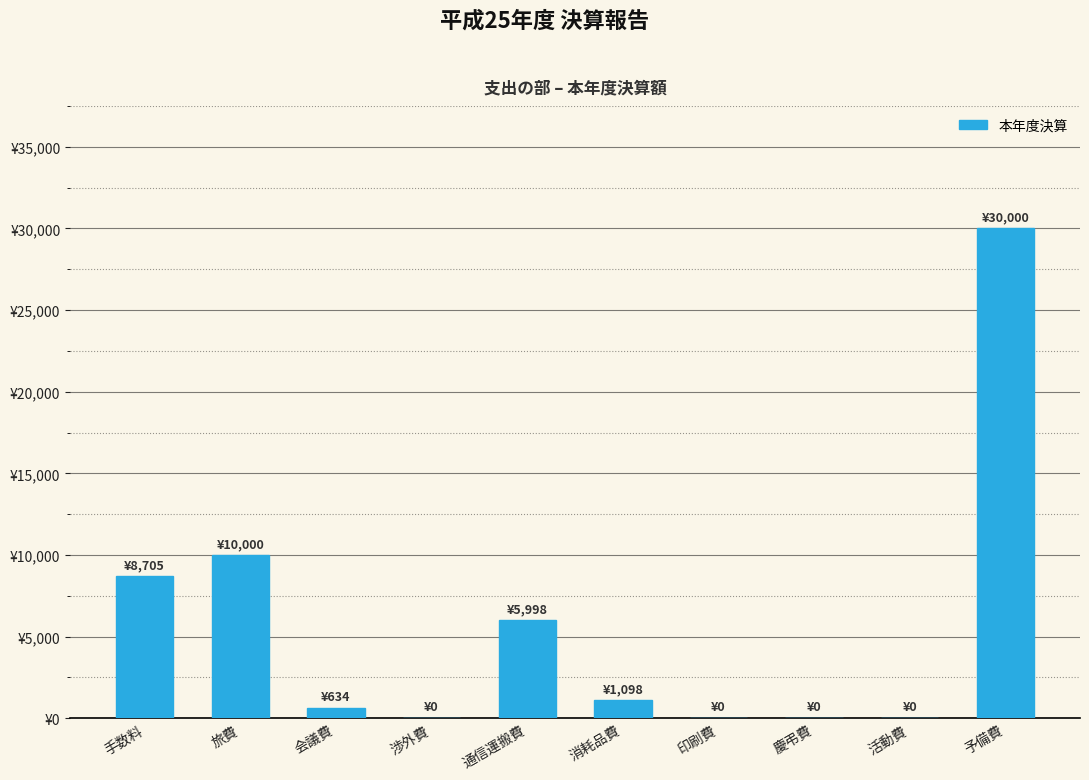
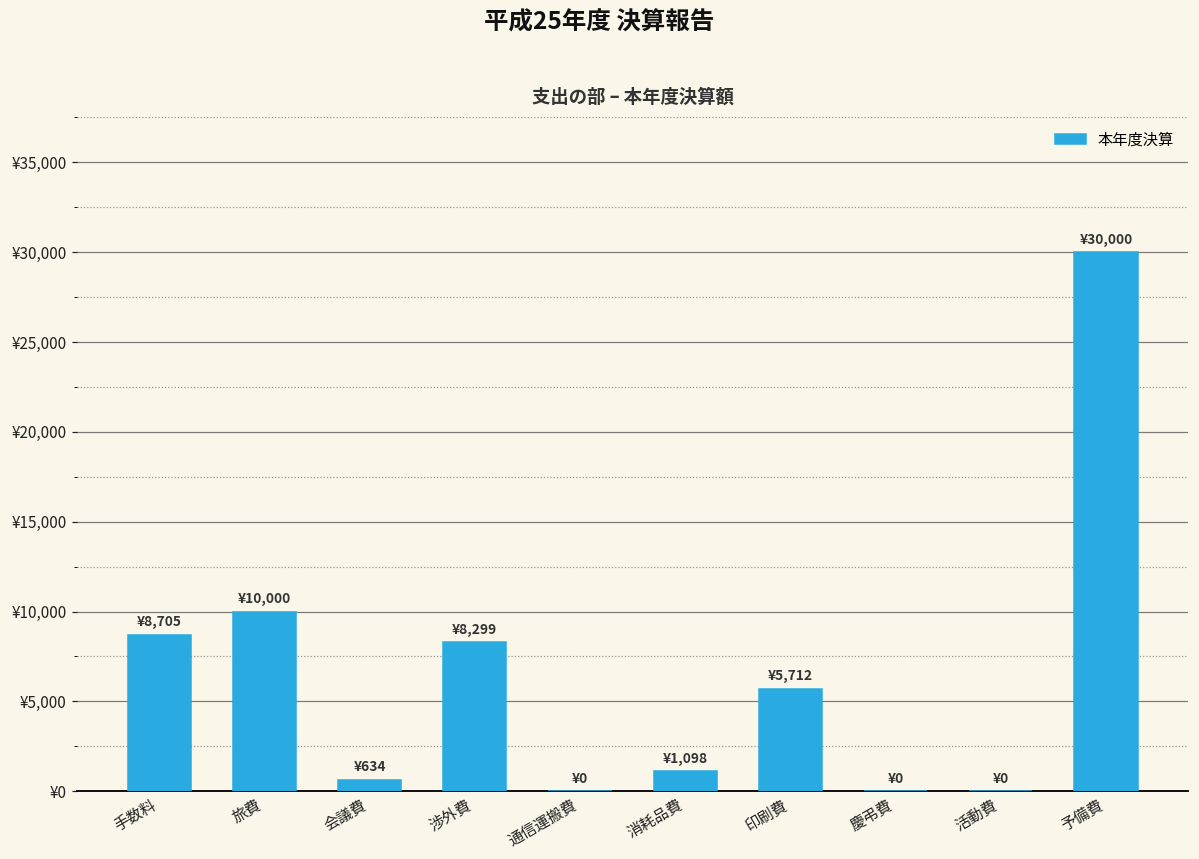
渉外費: ¥0 -> ¥8,299
通信運搬費: ¥5,998 -> ¥0
印刷費: ¥0 -> ¥5,712
